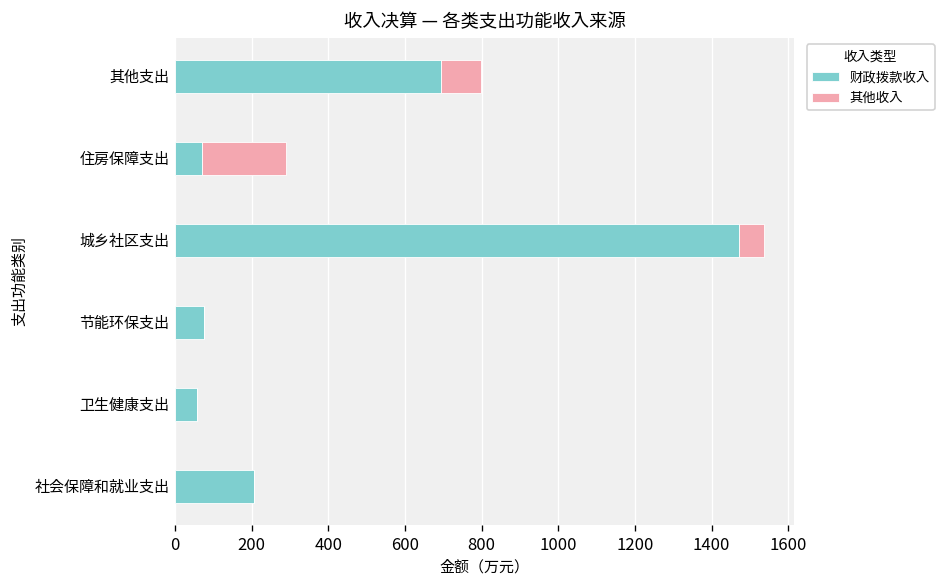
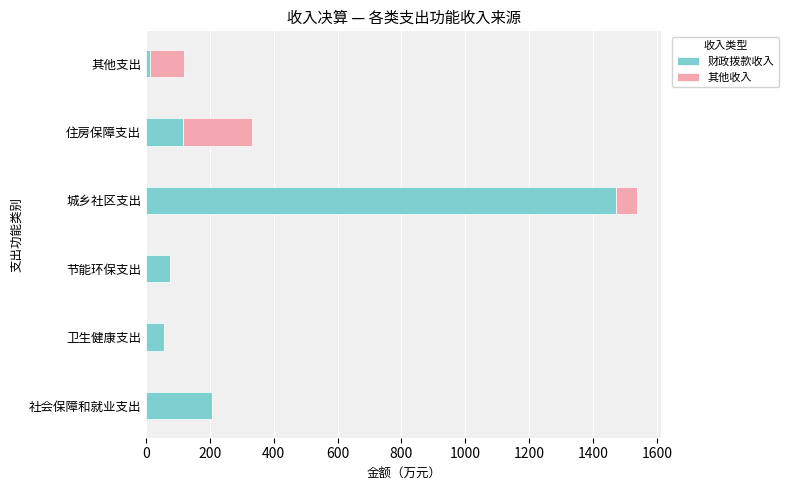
财政拨款收入, 其他支出: 690 -> 10
财政拨款收入, 住房保障支出: 70 -> 110
